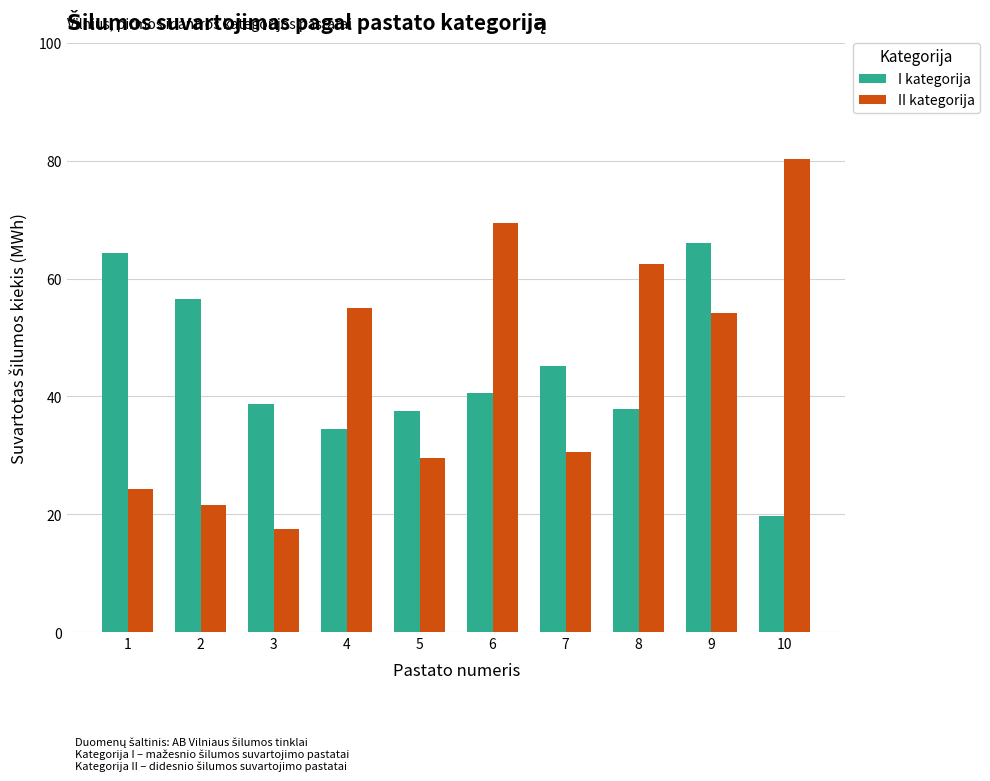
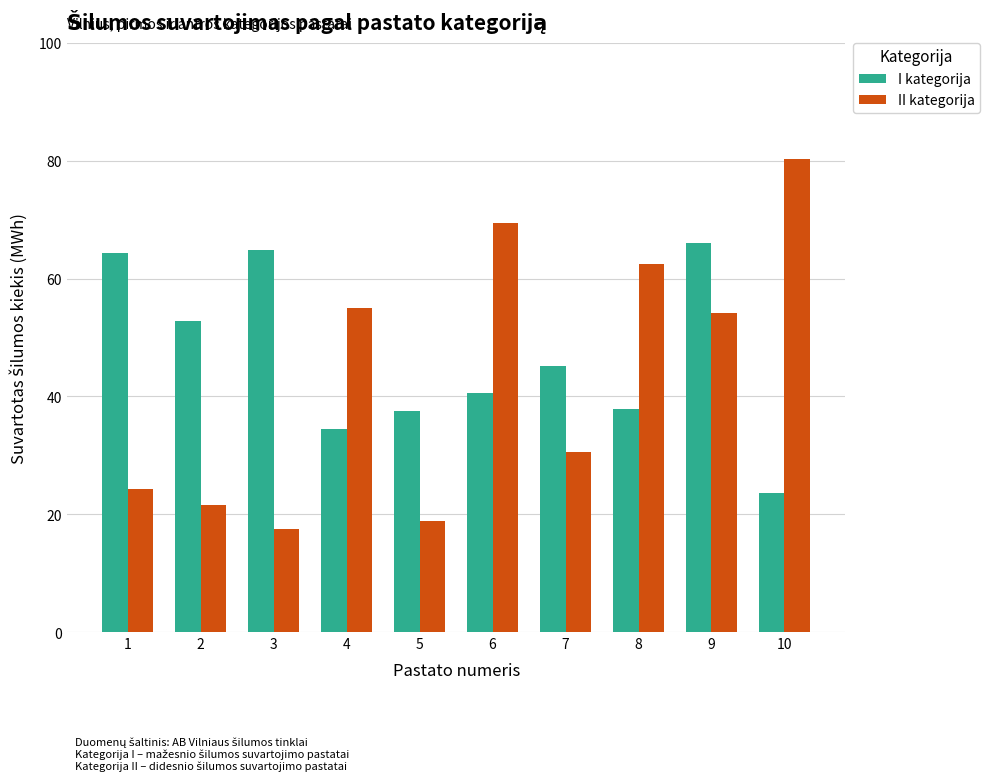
I kategorija, 2: 57 -> 53
I kategorija, 3: 39 -> 65
II kategorija, 5: 30 -> 19
I kategorija, 10: 20 -> 24
